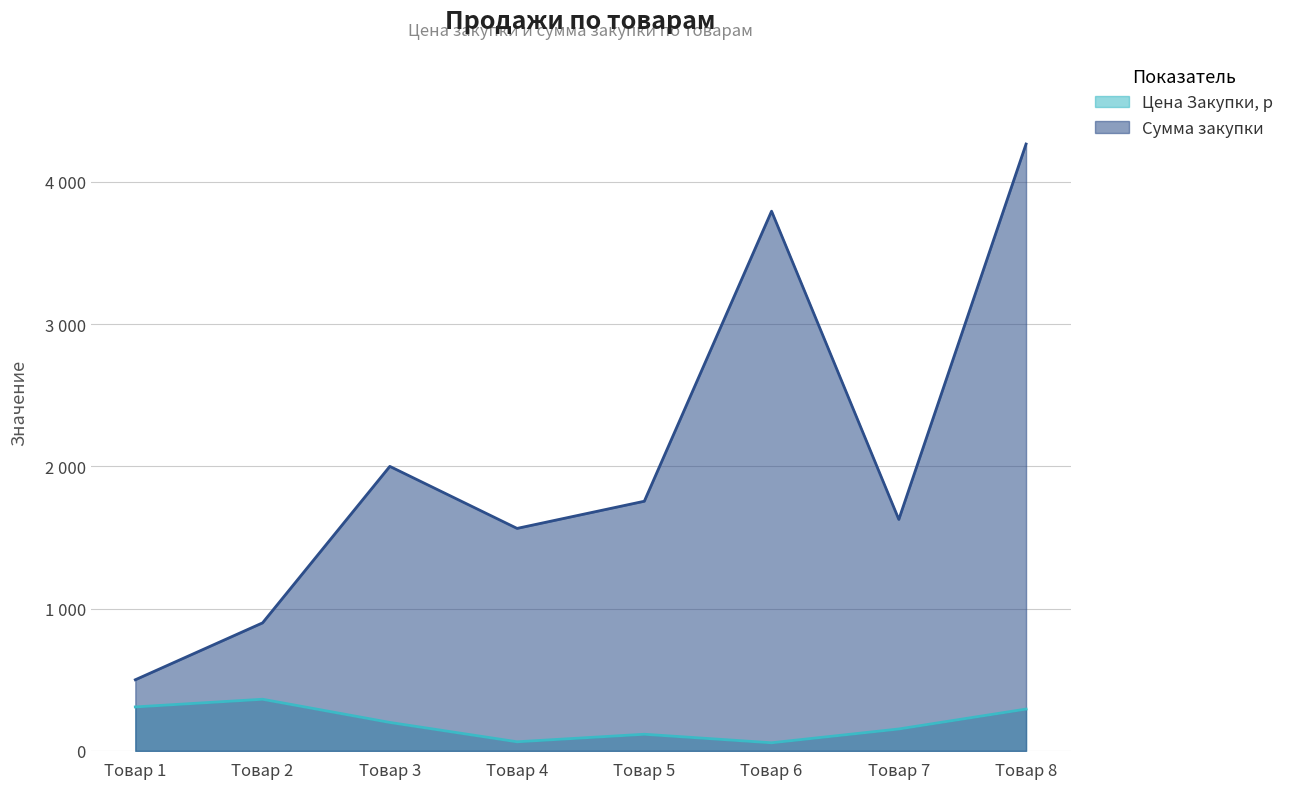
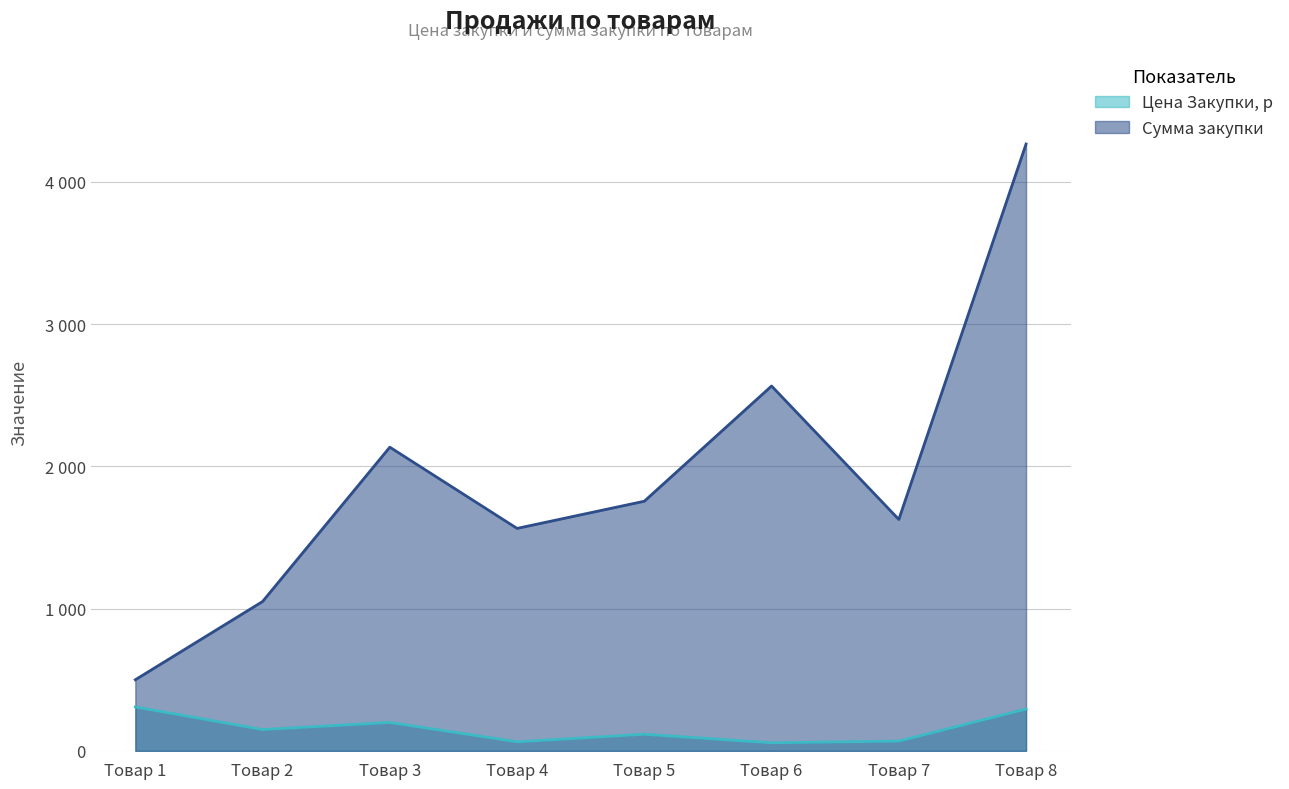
Цена Закупки, р, Товар 2: 360 -> 150
Сумма закупки, Товар 2: 900 -> 1050
Сумма закупки, Товар 3: 2000 -> 2140
Сумма закупки, Товар 6: 3790 -> 2570
Цена Закупки, р, Товар 7: 150 -> 70
